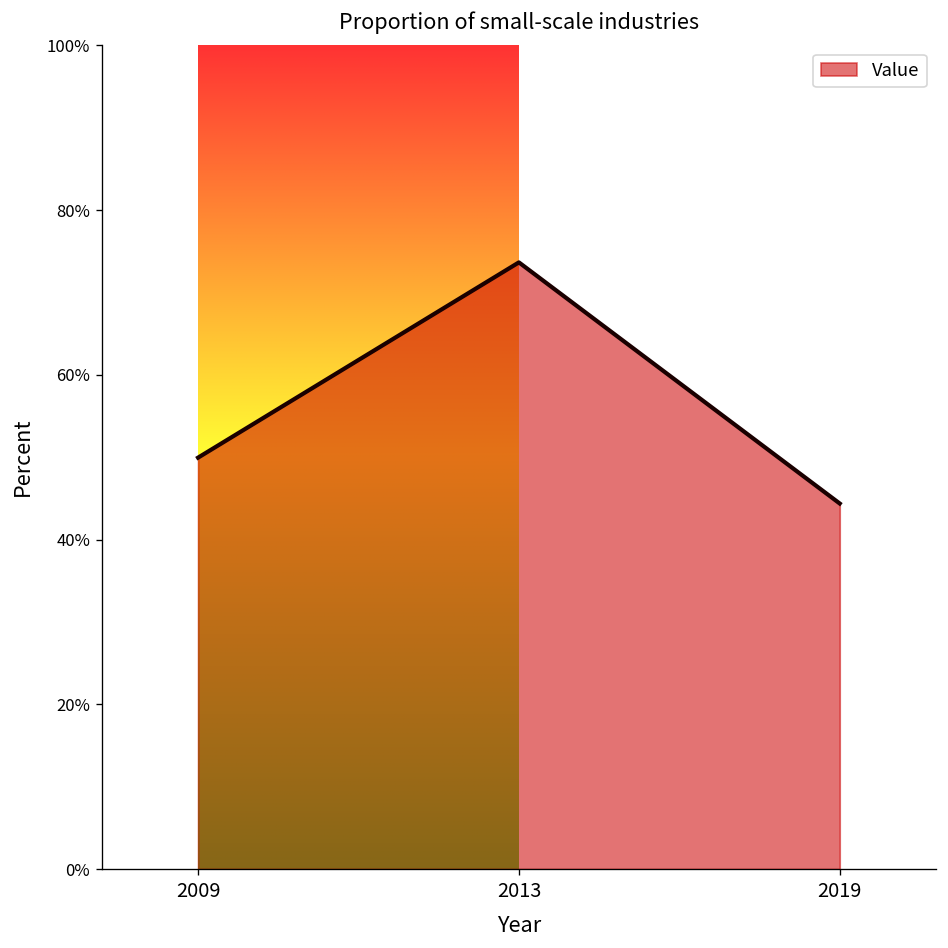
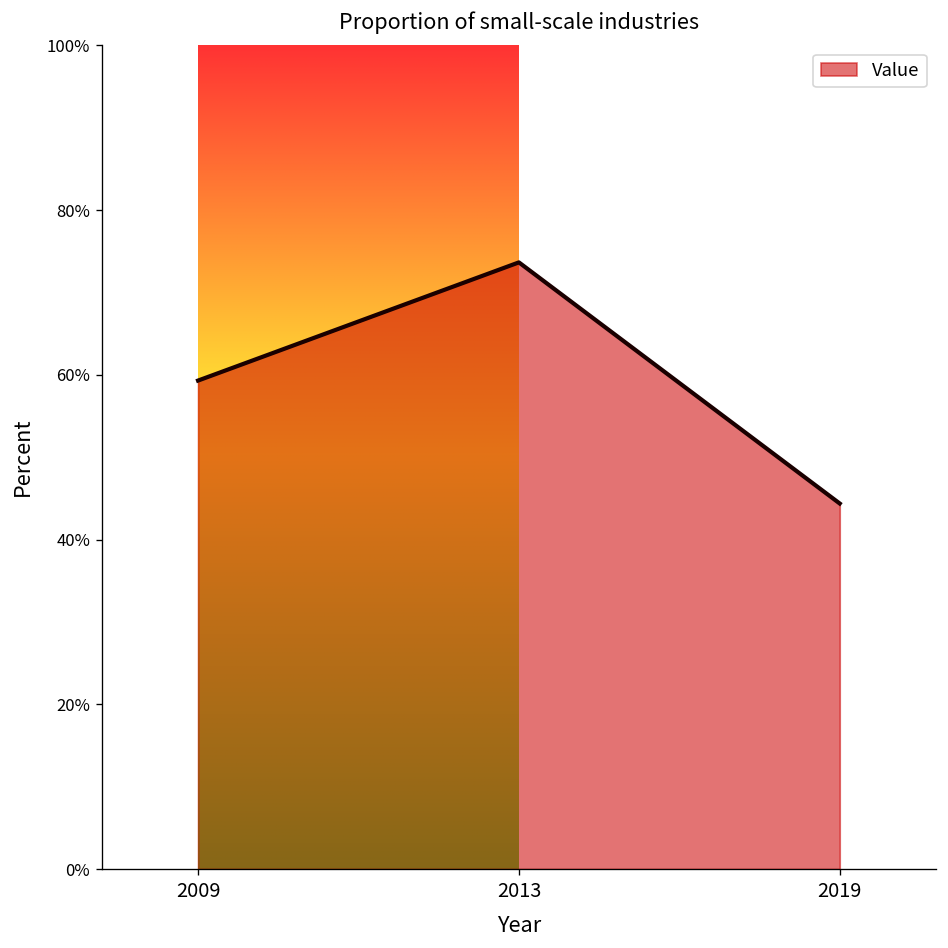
2009: 50% -> 59%
